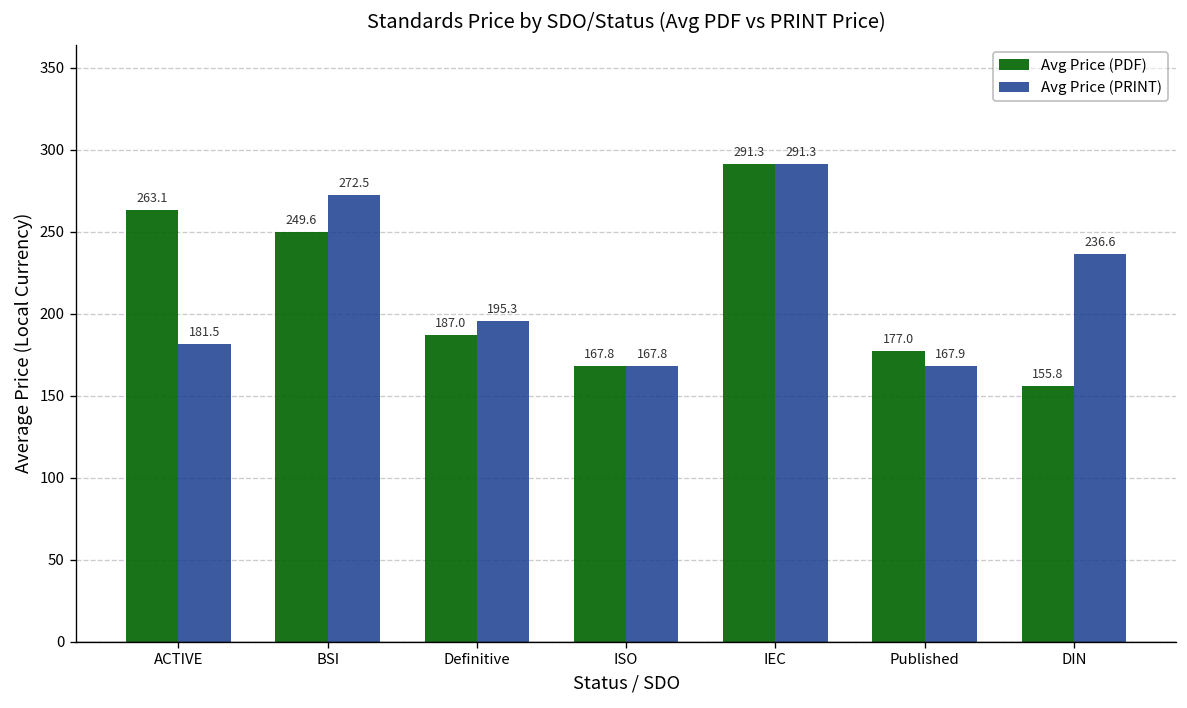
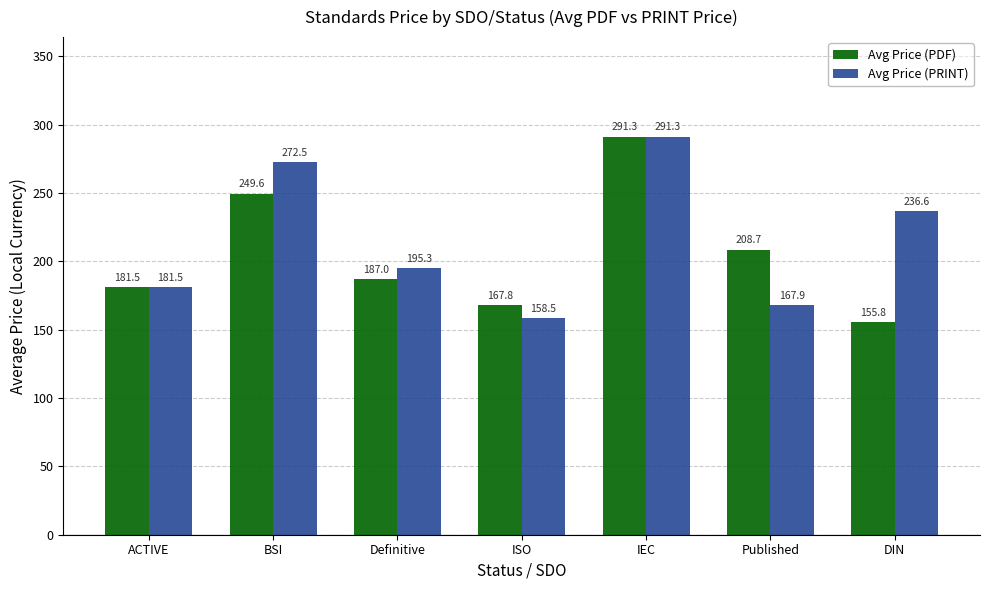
Avg Price (PDF), ACTIVE: 263.1 -> 181.5
Avg Price (PRINT), ISO: 167.8 -> 158.5
Avg Price (PDF), Published: 177.0 -> 208.7
